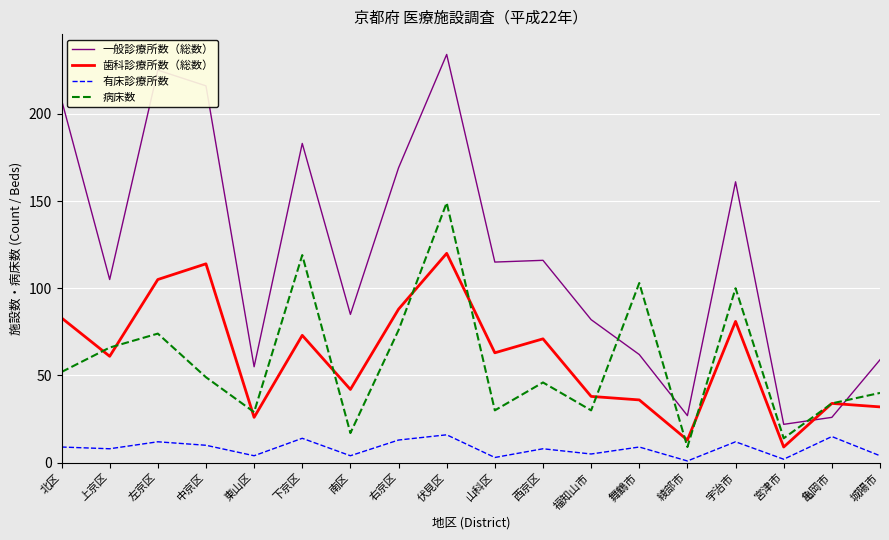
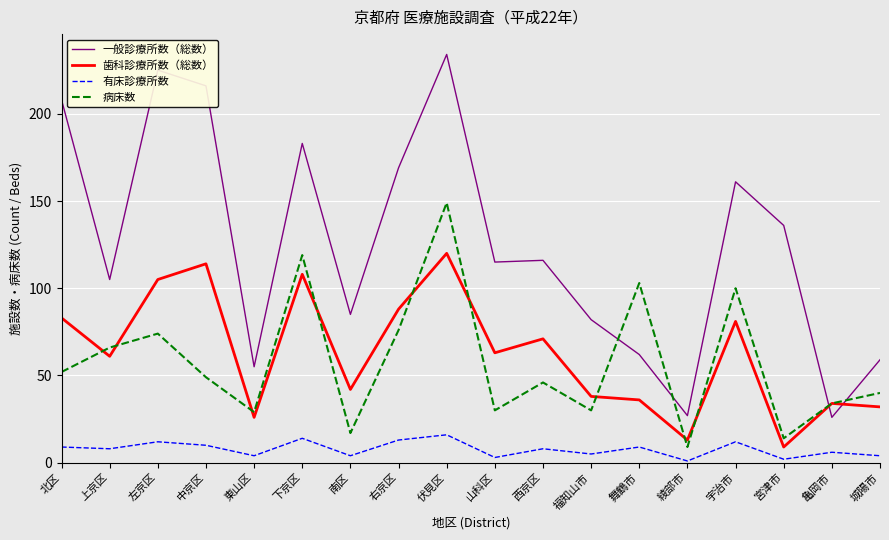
歯科診療所数（総数）, 下京区: 73 -> 108
一般診療所数（総数）, 宮津市: 22 -> 136
有床診療所数, 亀岡市: 15 -> 6
